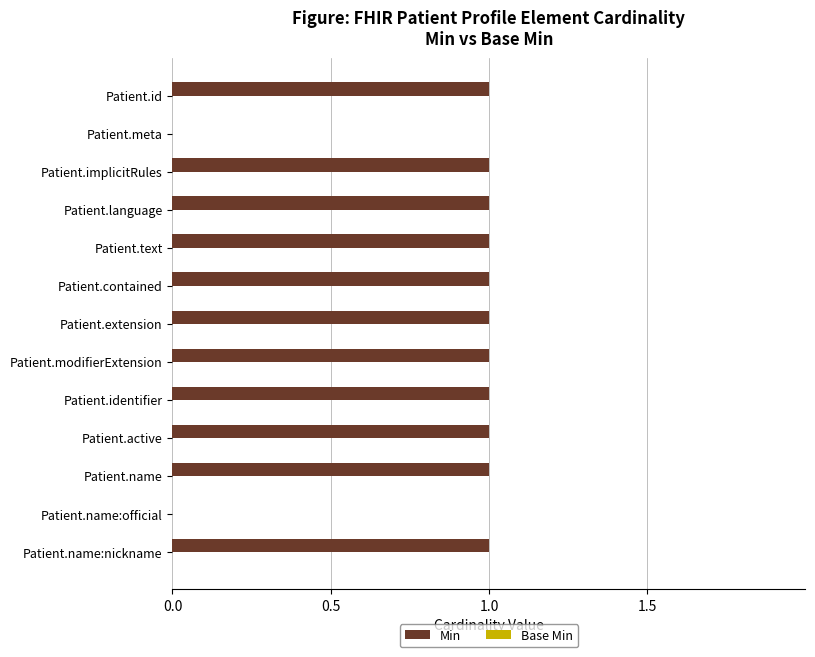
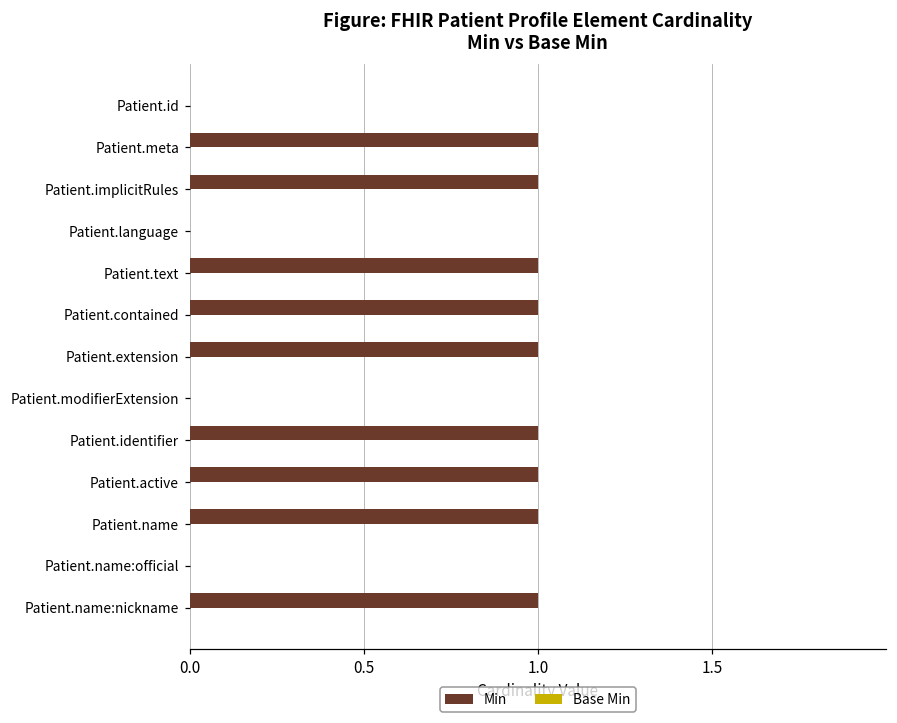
Min, Patient.id: 1 -> 0
Min, Patient.meta: 0 -> 1
Min, Patient.language: 1 -> 0
Min, Patient.modifierExtension: 1 -> 0
